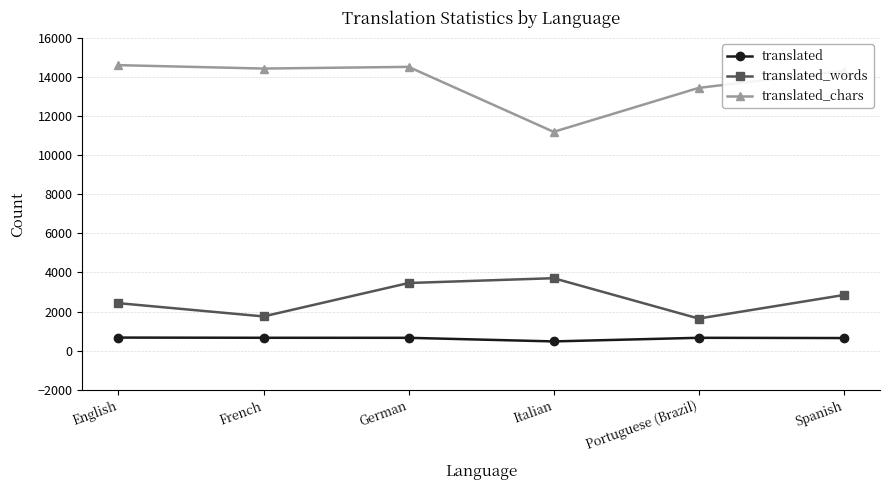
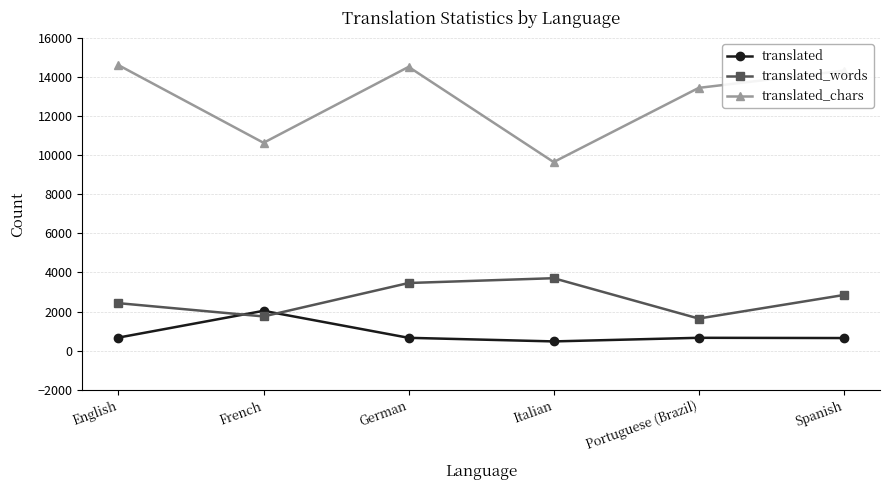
translated, French: 700 -> 2000
translated_chars, French: 14400 -> 10600
translated_chars, Italian: 11200 -> 9600
